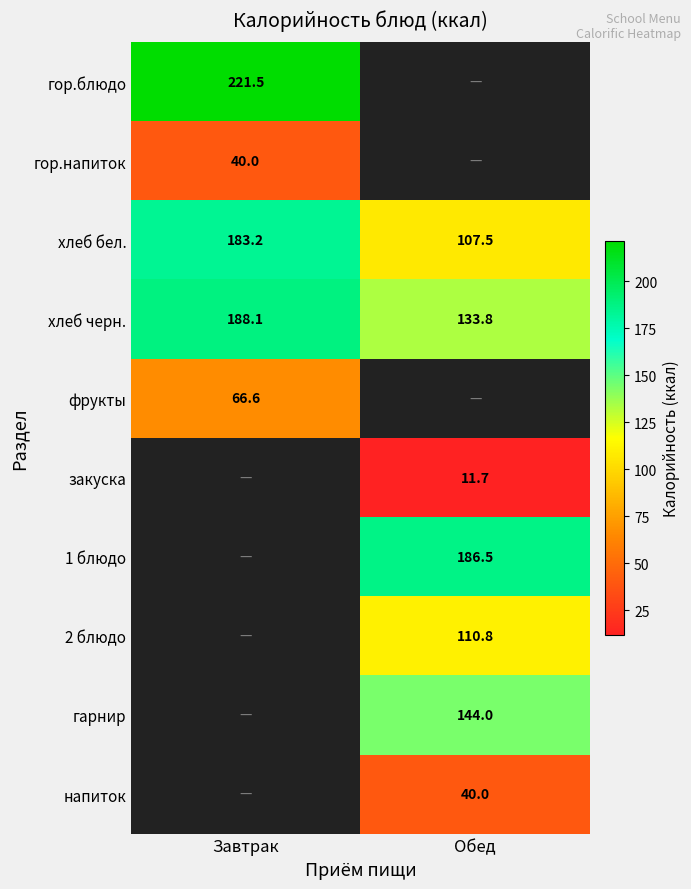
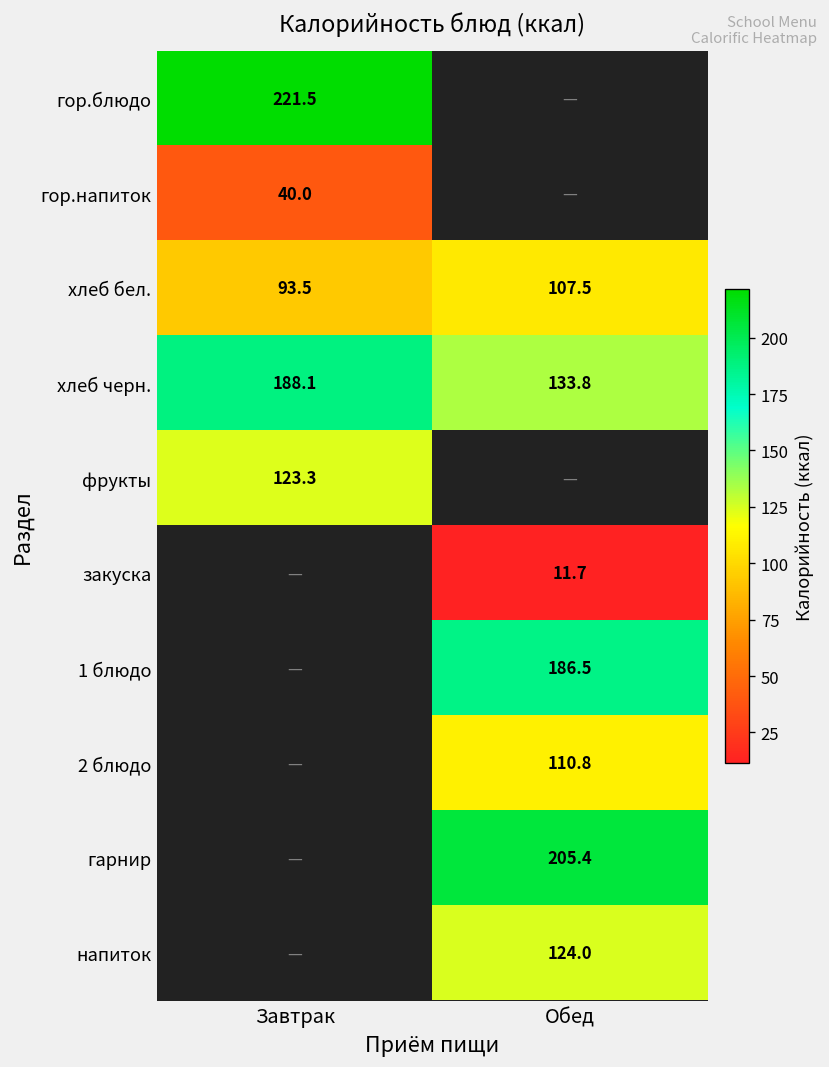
хлеб бел., Завтрак: 183.2 -> 93.5
фрукты, Завтрак: 66.6 -> 123.3
гарнир, Обед: 144.0 -> 205.4
напиток, Обед: 40.0 -> 124.0
